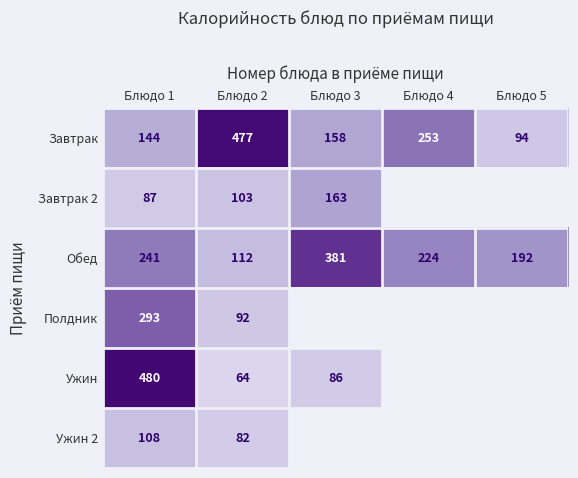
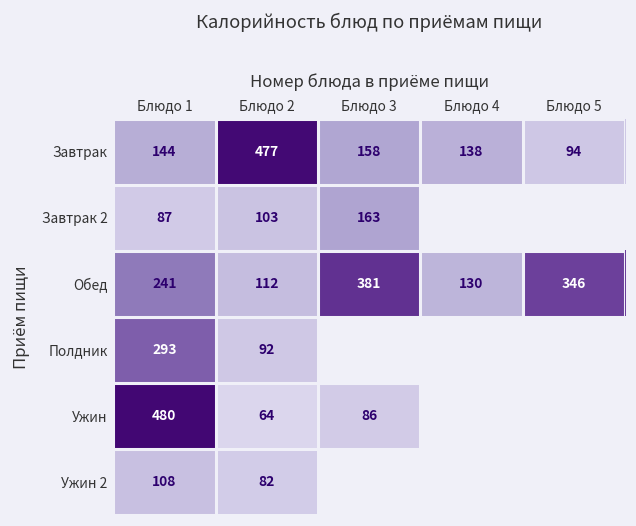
Завтрак, Блюдо 4: 253 -> 138
Обед, Блюдо 4: 224 -> 130
Обед, Блюдо 5: 192 -> 346
